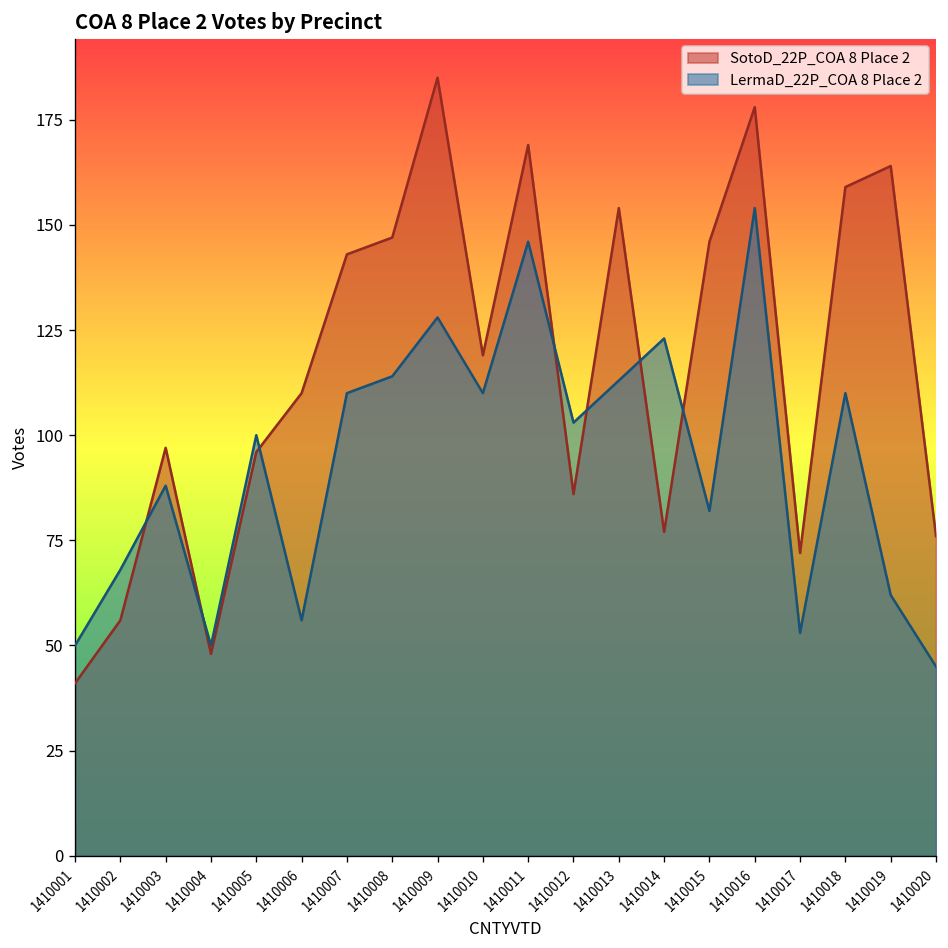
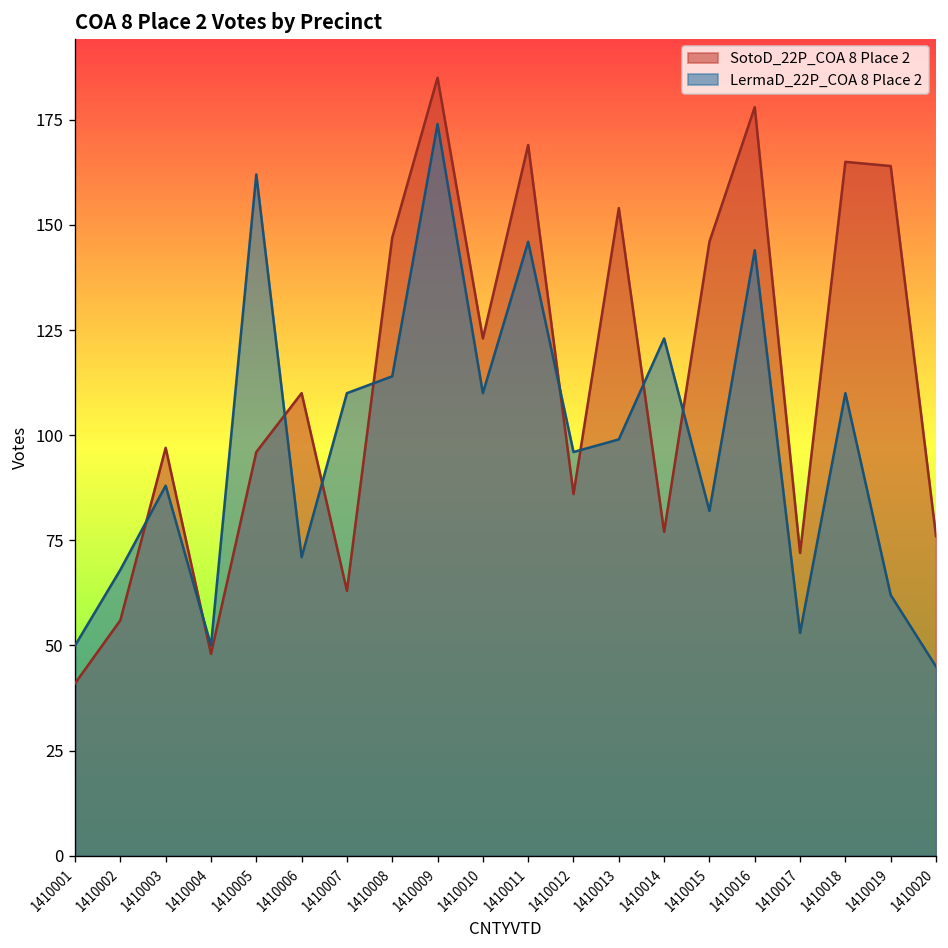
LermaD_22P_COA 8 Place 2, 1410005: 100 -> 162
LermaD_22P_COA 8 Place 2, 1410006: 56 -> 71
SotoD_22P_COA 8 Place 2, 1410007: 143 -> 63
LermaD_22P_COA 8 Place 2, 1410009: 128 -> 174
SotoD_22P_COA 8 Place 2, 1410010: 119 -> 123
LermaD_22P_COA 8 Place 2, 1410012: 103 -> 96
LermaD_22P_COA 8 Place 2, 1410013: 113 -> 99
LermaD_22P_COA 8 Place 2, 1410016: 154 -> 144
SotoD_22P_COA 8 Place 2, 1410018: 159 -> 165
